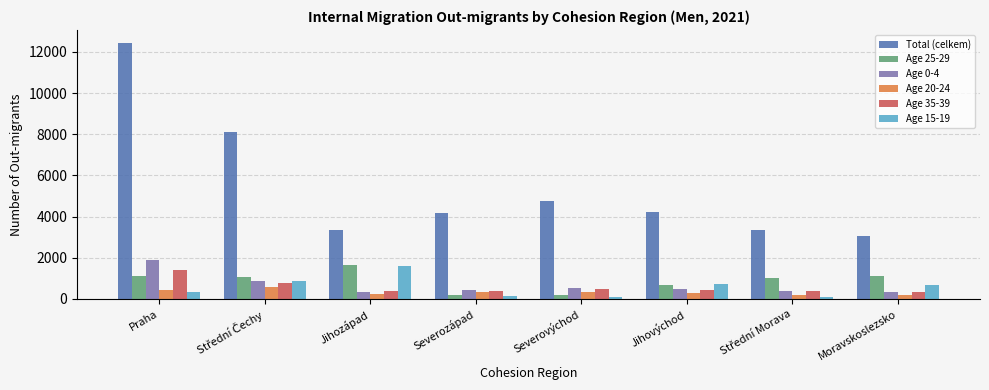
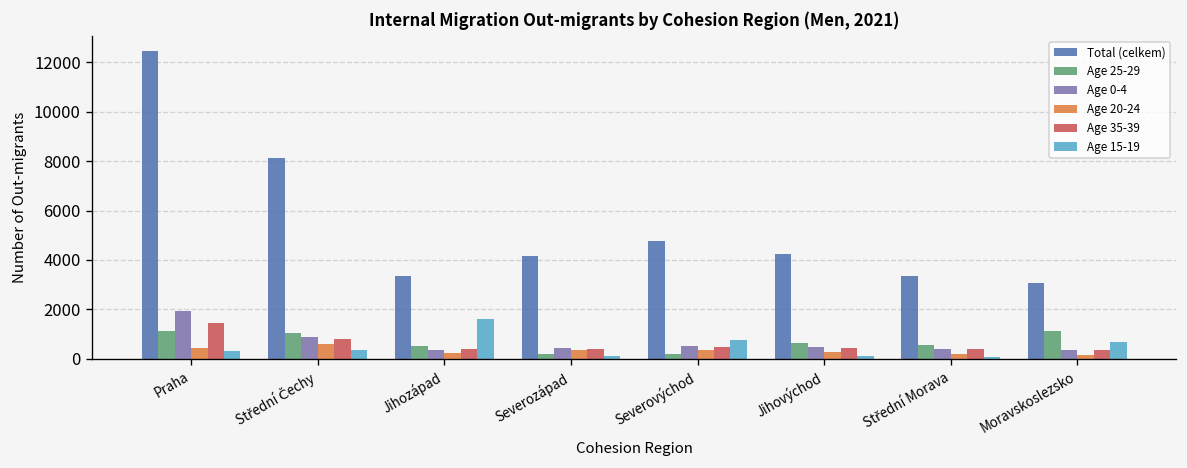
Age 15-19, Střední Čechy: 900 -> 400
Age 25-29, Jihozápad: 1600 -> 500
Age 15-19, Severovýchod: 100 -> 800
Age 15-19, Jihovýchod: 700 -> 100
Age 25-29, Střední Morava: 1000 -> 600
